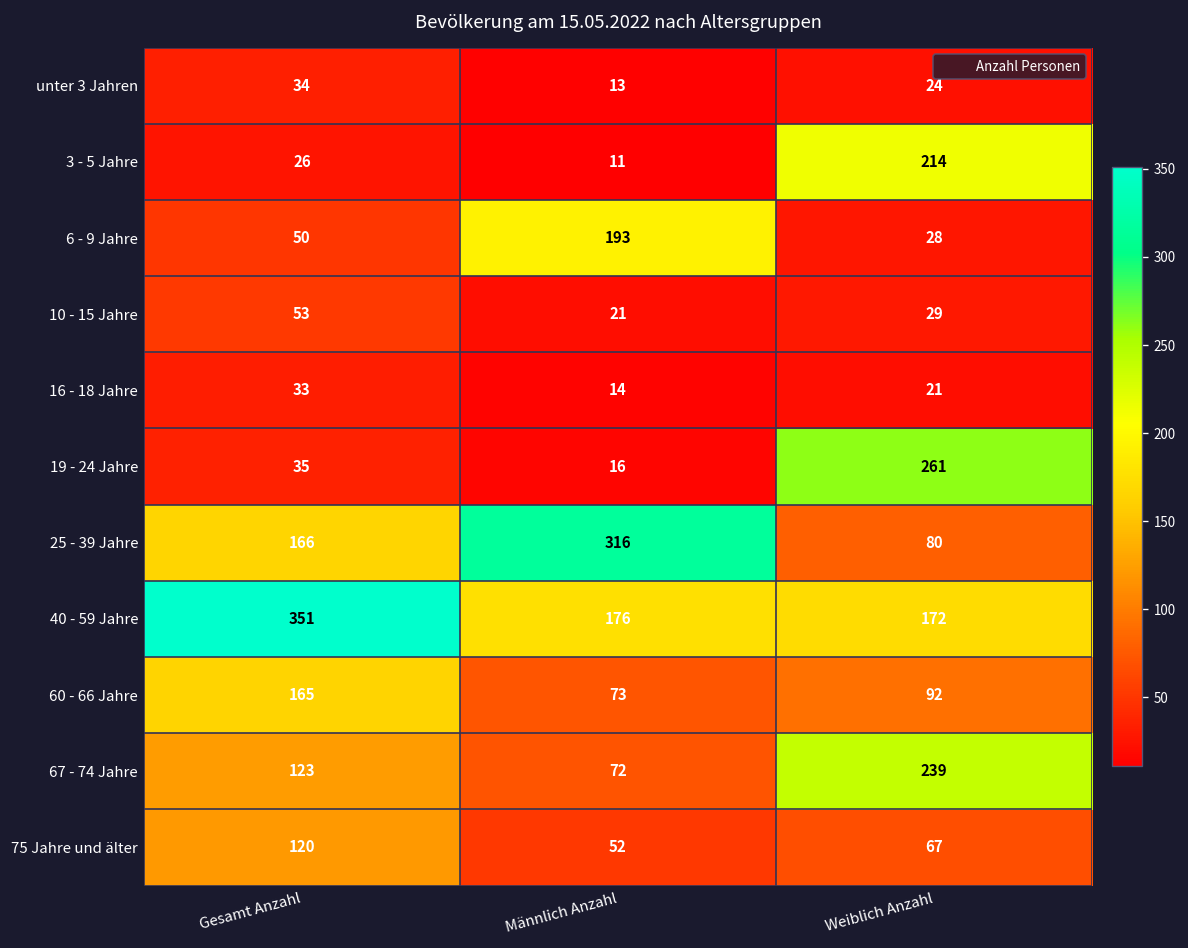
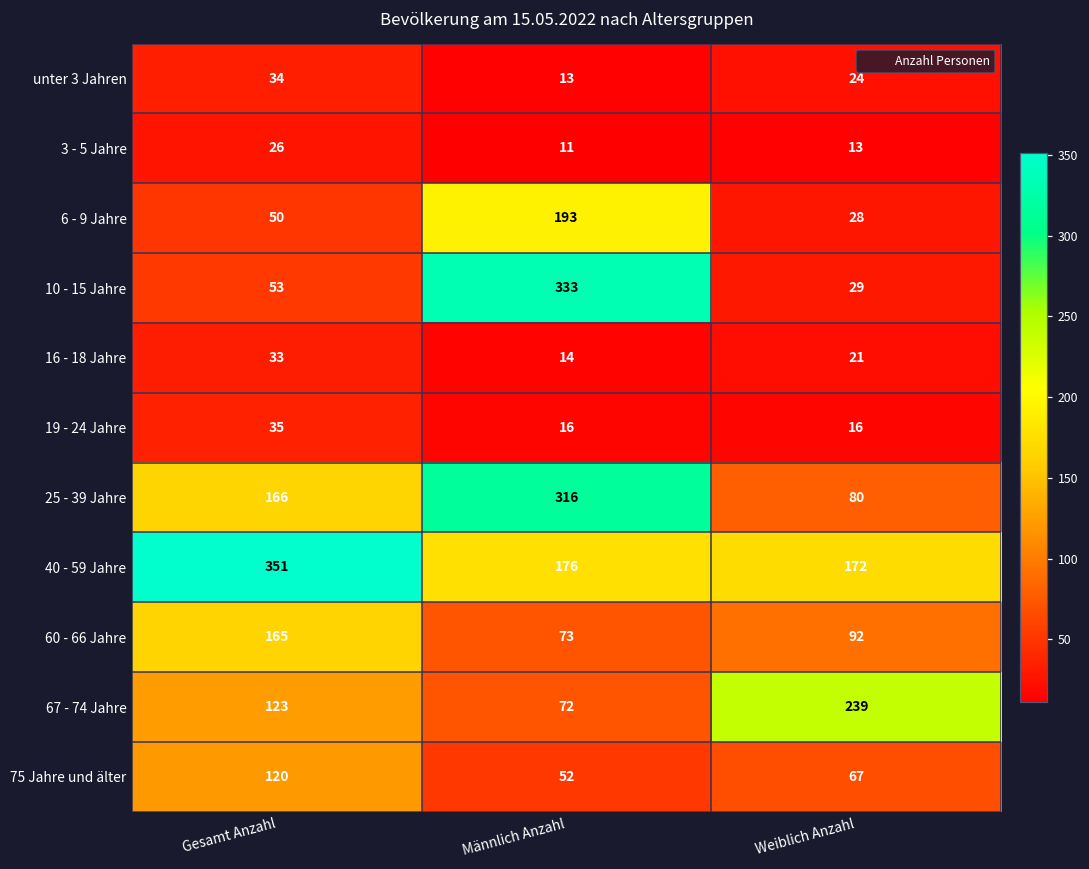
3 - 5 Jahre, Weiblich Anzahl: 214 -> 13
10 - 15 Jahre, Männlich Anzahl: 21 -> 333
19 - 24 Jahre, Weiblich Anzahl: 261 -> 16
